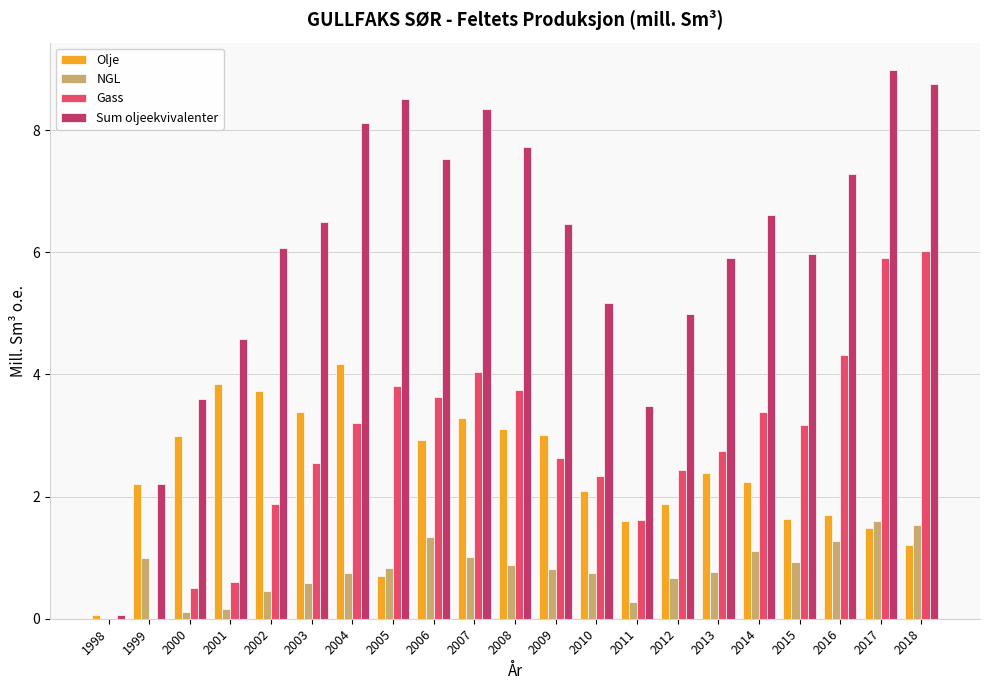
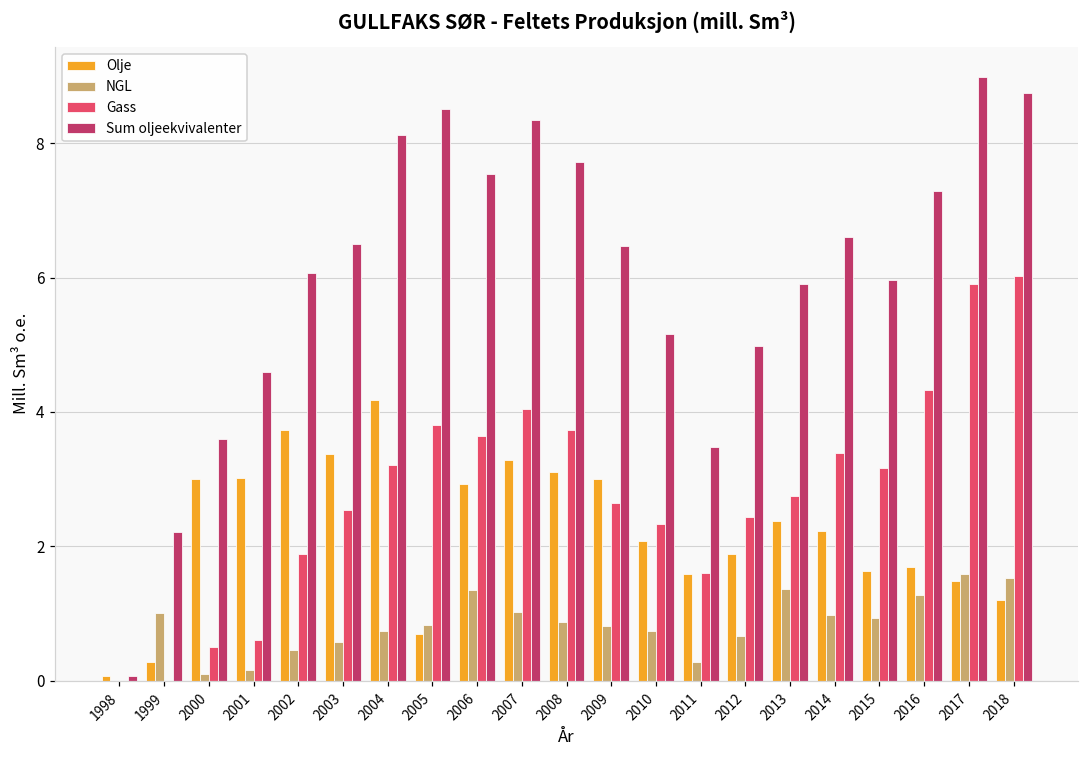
Olje, 1999: 2.2 -> 0.3
Olje, 2001: 3.8 -> 3.0
NGL, 2013: 0.8 -> 1.4
NGL, 2014: 1.1 -> 1.0
